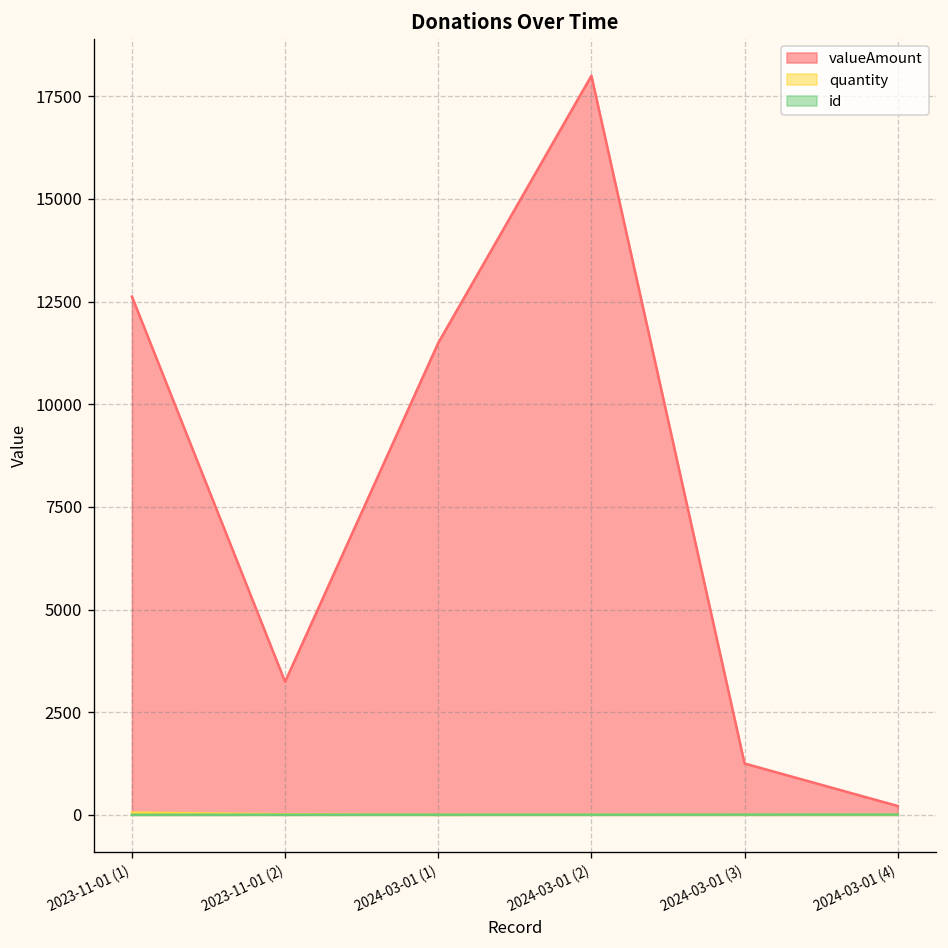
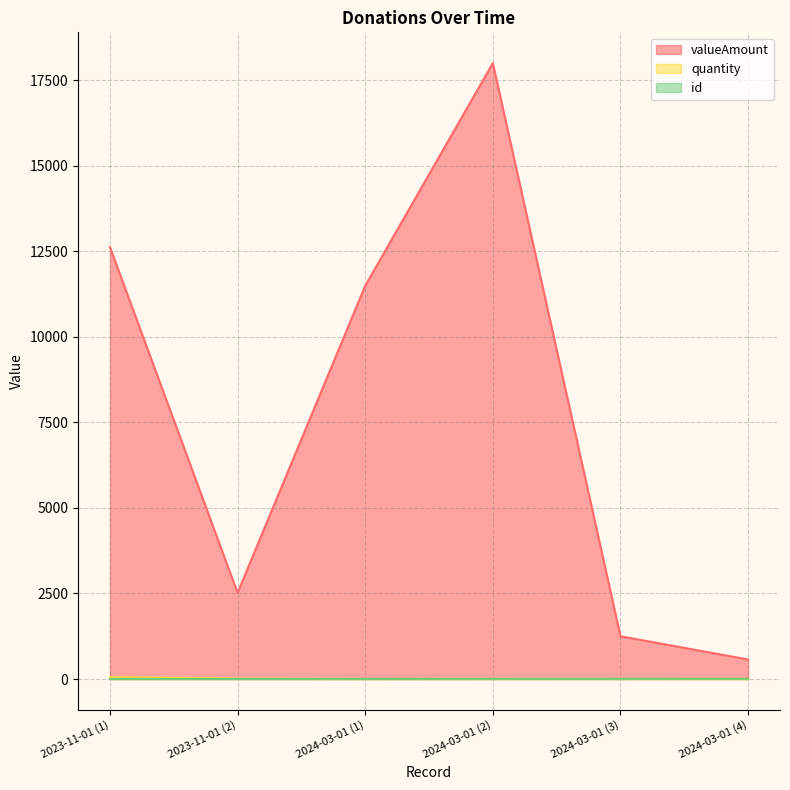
valueAmount, 2023-11-01 (2): 3200 -> 2500
valueAmount, 2024-03-01 (4): 200 -> 600
